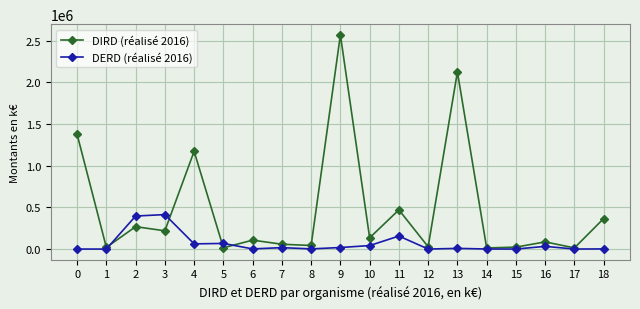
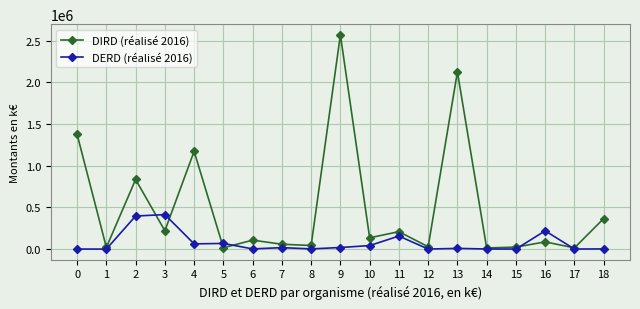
DIRD (réalisé 2016), 2: 300000 -> 800000
DIRD (réalisé 2016), 11: 500000 -> 200000
DERD (réalisé 2016), 16: 0 -> 200000
